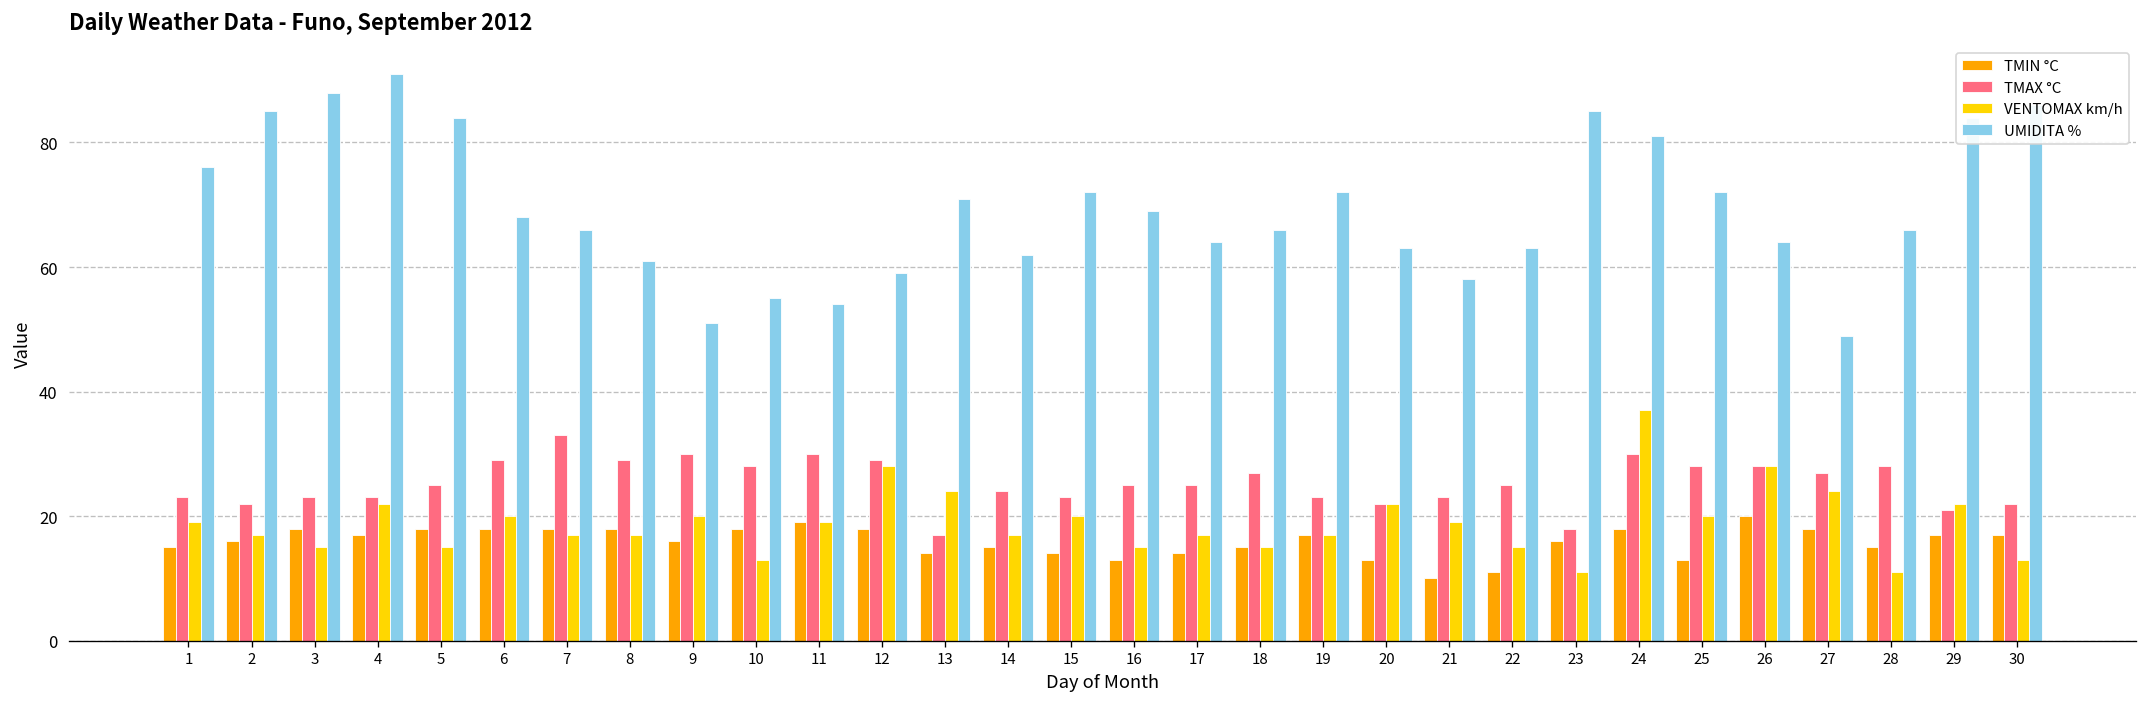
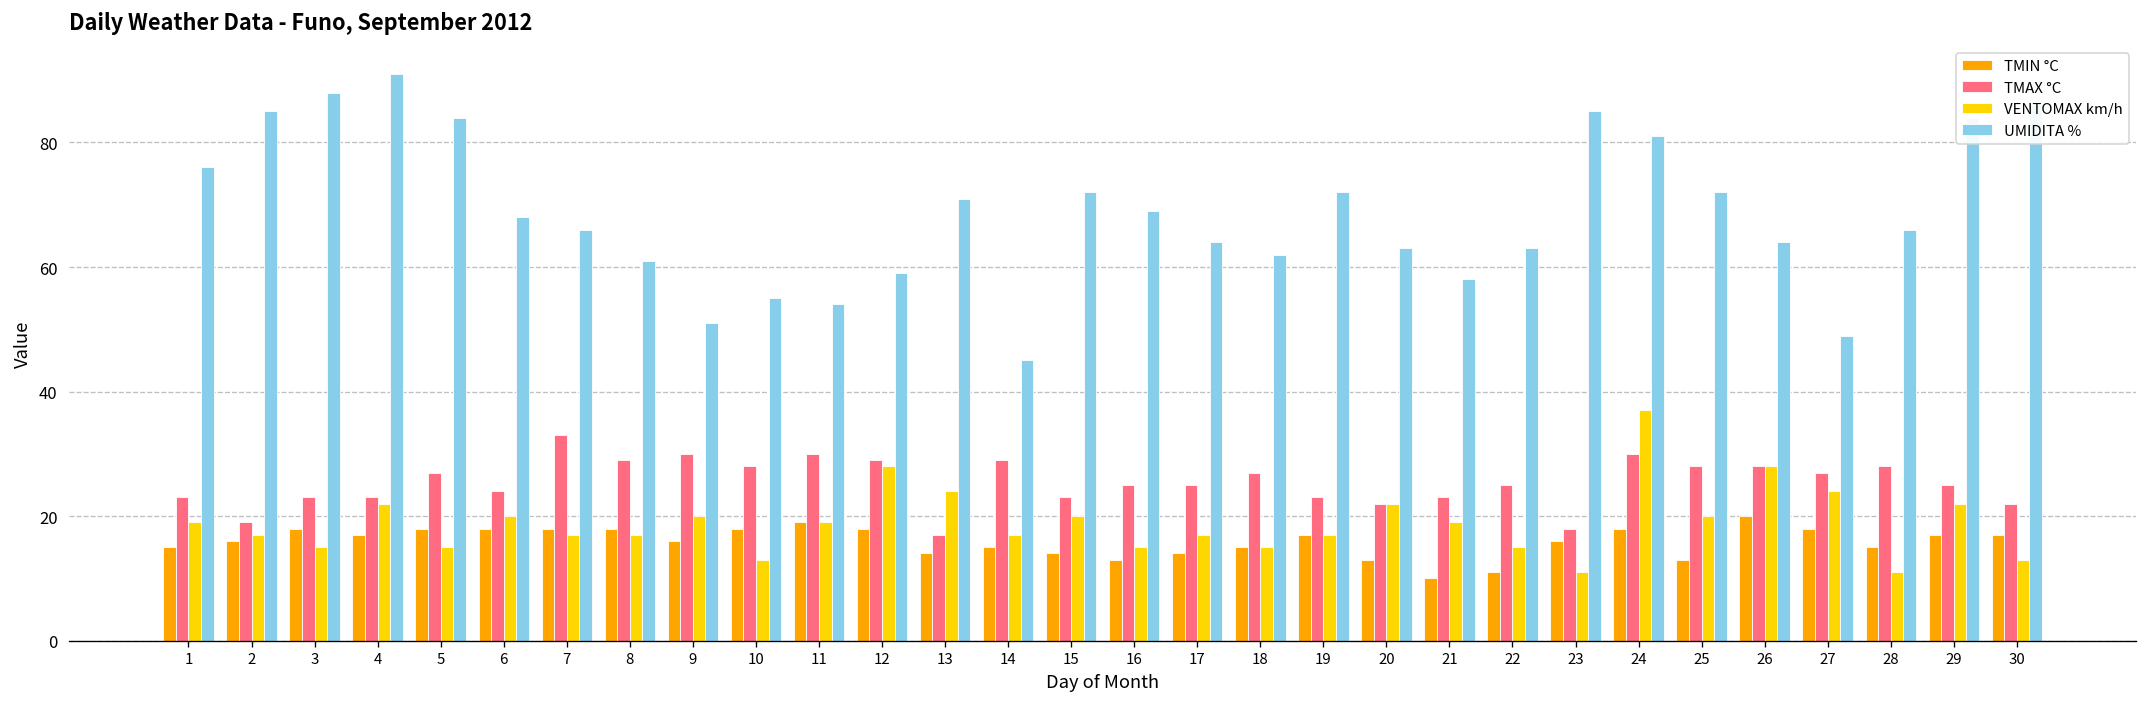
TMAX °C, 2: 22 -> 19
TMAX °C, 5: 25 -> 27
TMAX °C, 6: 29 -> 24
TMAX °C, 14: 24 -> 29
UMIDITA %, 14: 62 -> 45
UMIDITA %, 18: 66 -> 62
TMAX °C, 29: 21 -> 25
